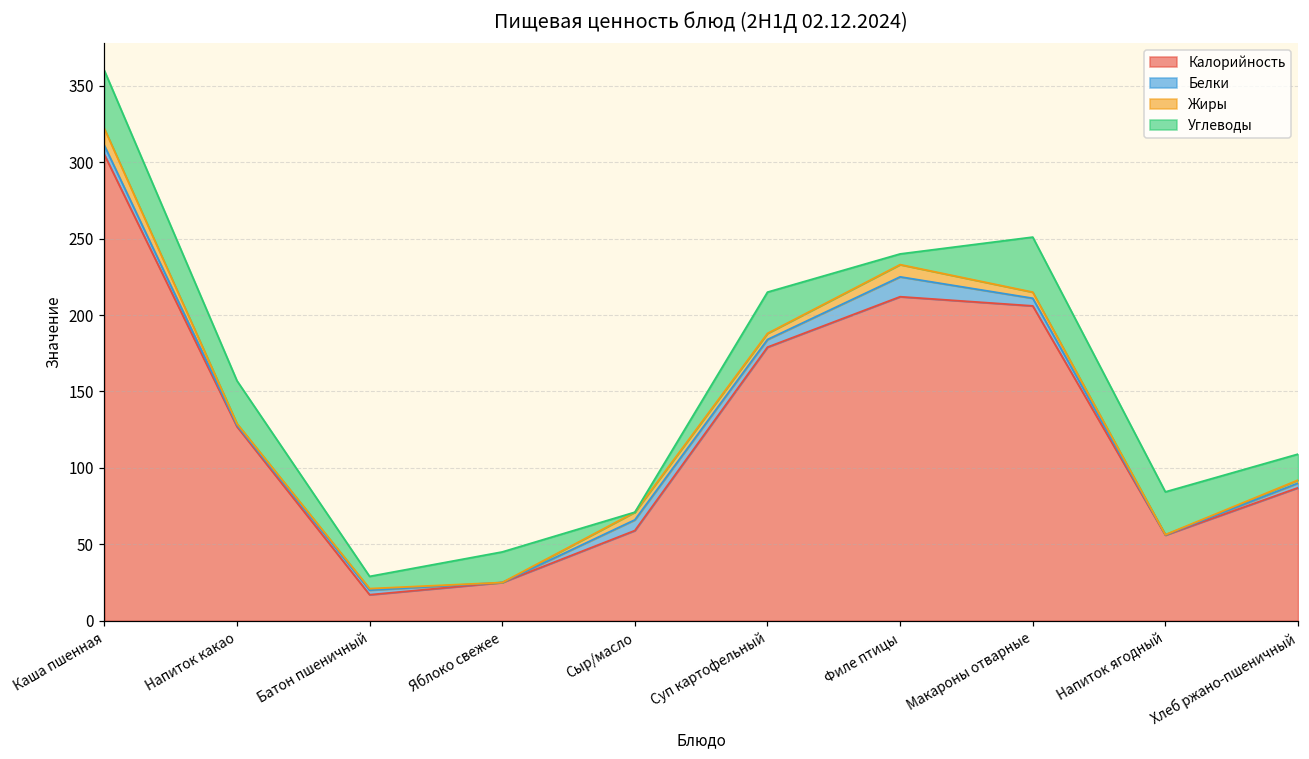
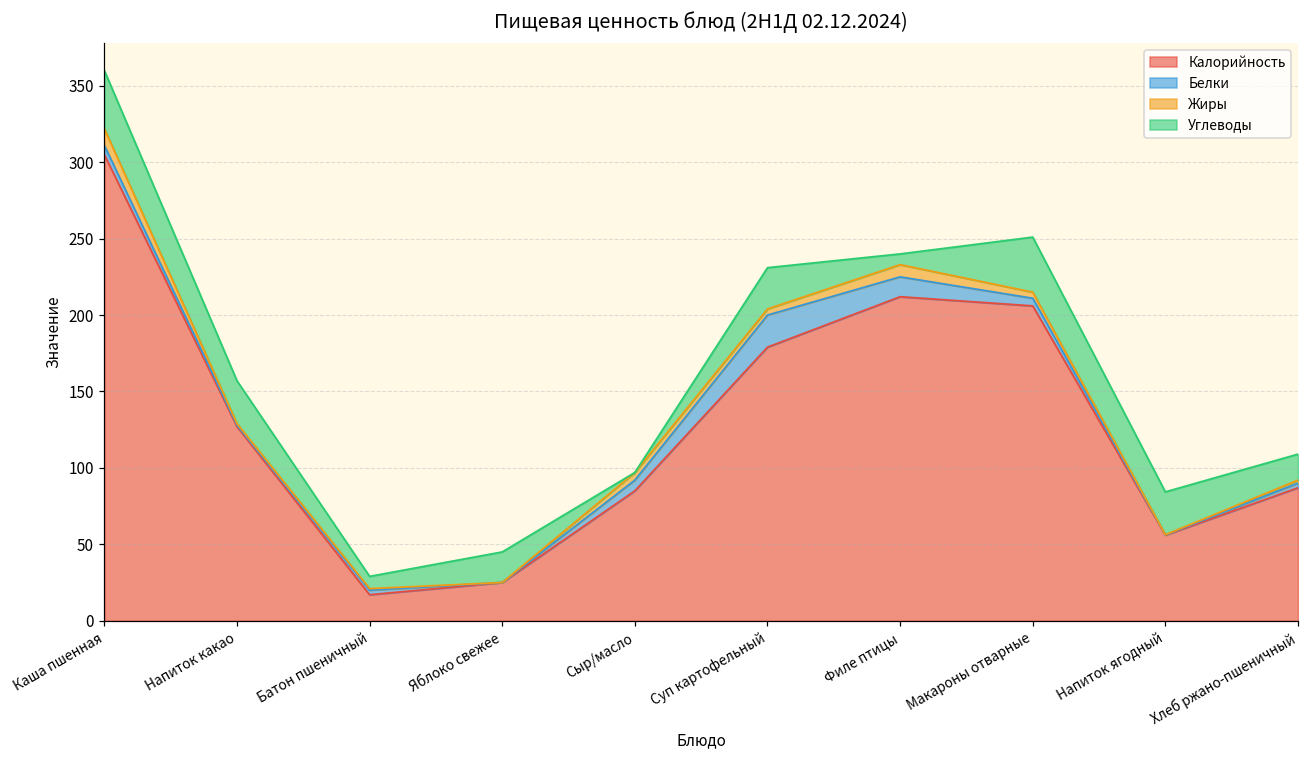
Калорийность, Сыр/масло: 59 -> 85
Белки, Суп картофельный: 5 -> 21
